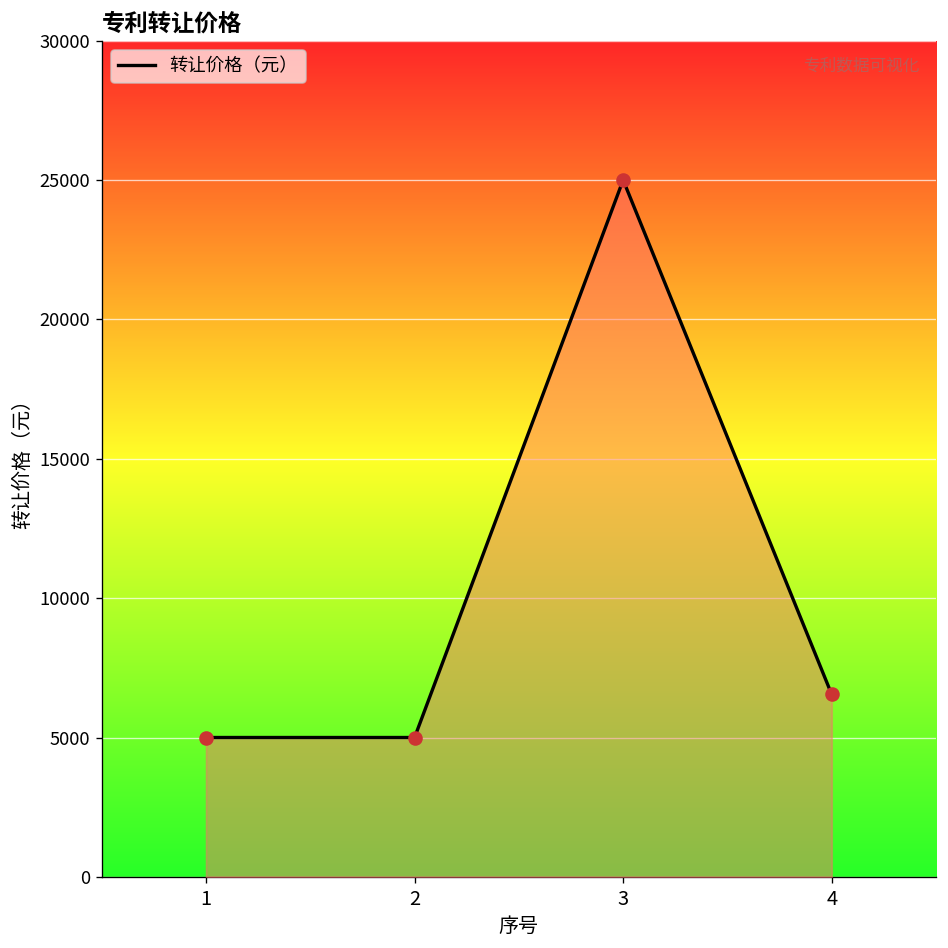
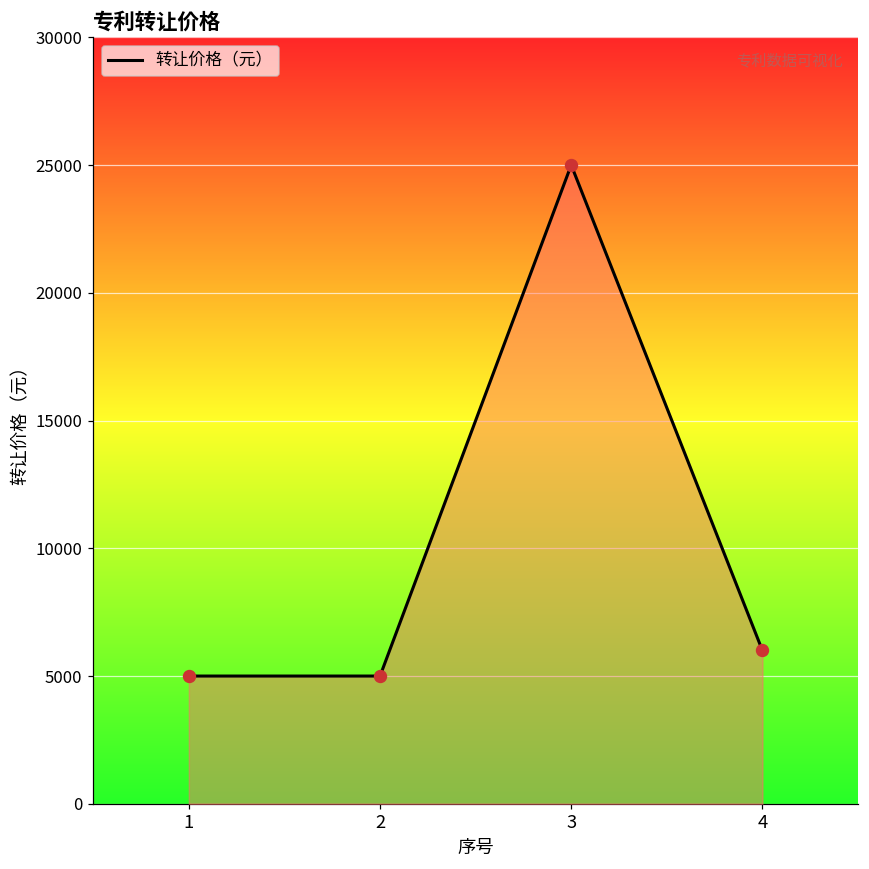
4: 6500 -> 6000
